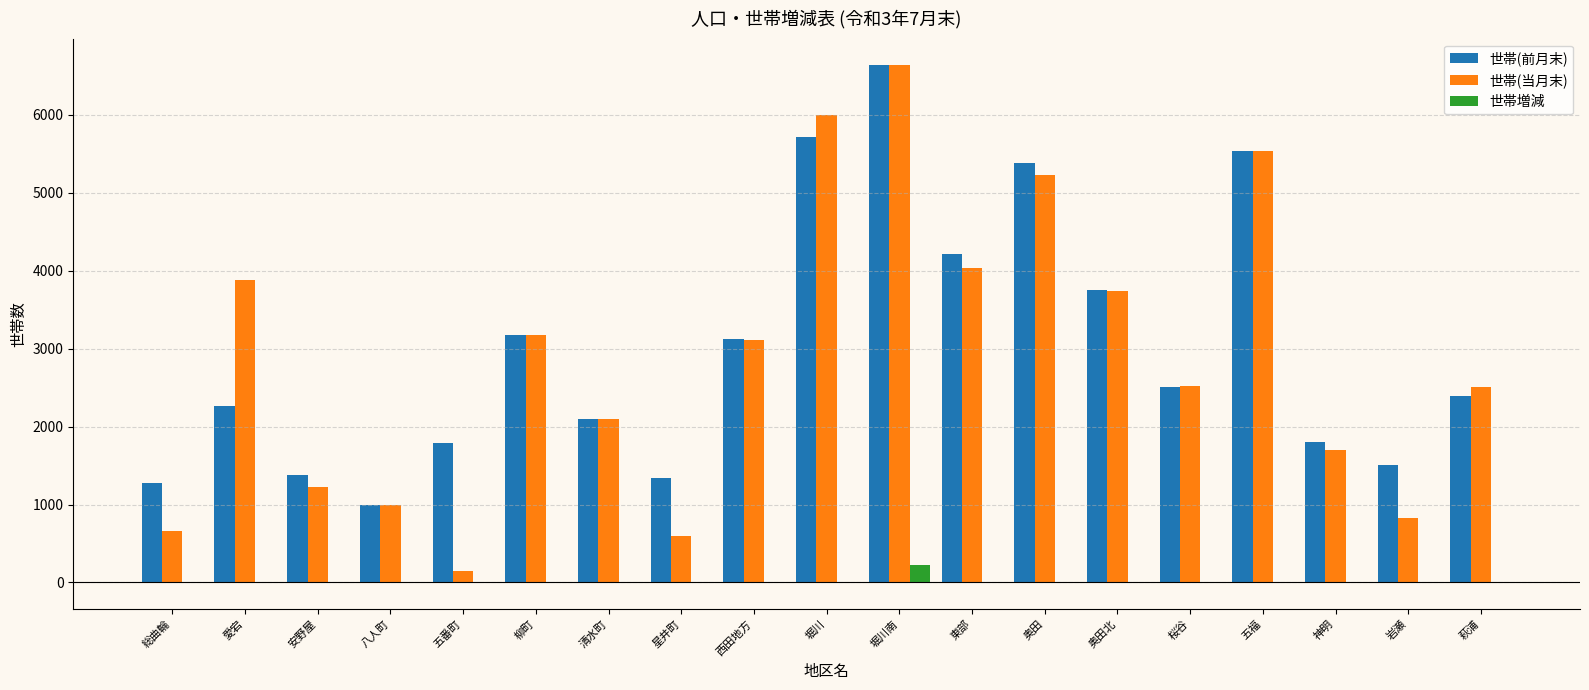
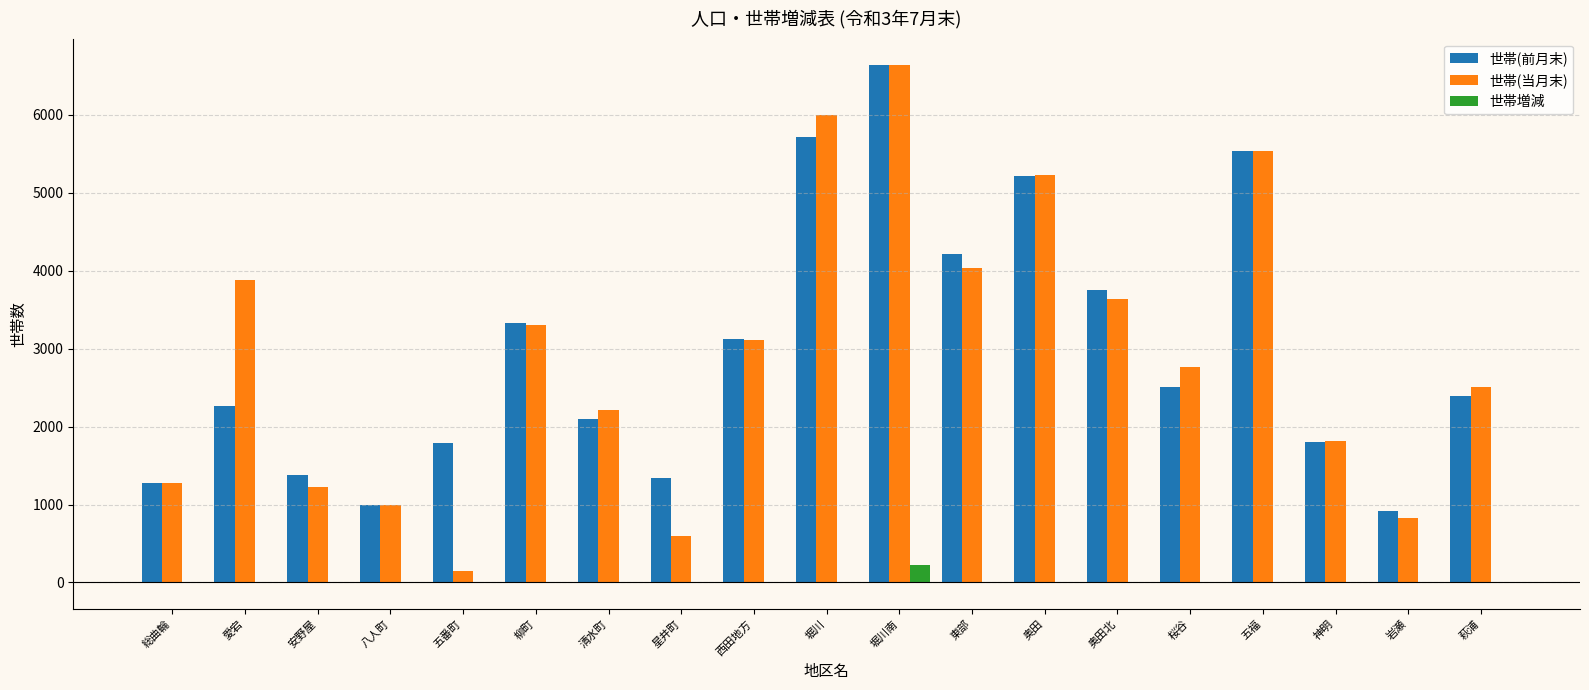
世帯(当月末), 総曲輪: 700 -> 1300
世帯(前月末), 柳町: 3200 -> 3300
世帯(当月末), 柳町: 3200 -> 3300
世帯(当月末), 清水町: 2100 -> 2200
世帯(前月末), 奥田: 5400 -> 5200
世帯(当月末), 奥田北: 3700 -> 3600
世帯(当月末), 桜谷: 2500 -> 2800
世帯(当月末), 神明: 1700 -> 1800
世帯(前月末), 岩瀬: 1500 -> 900
